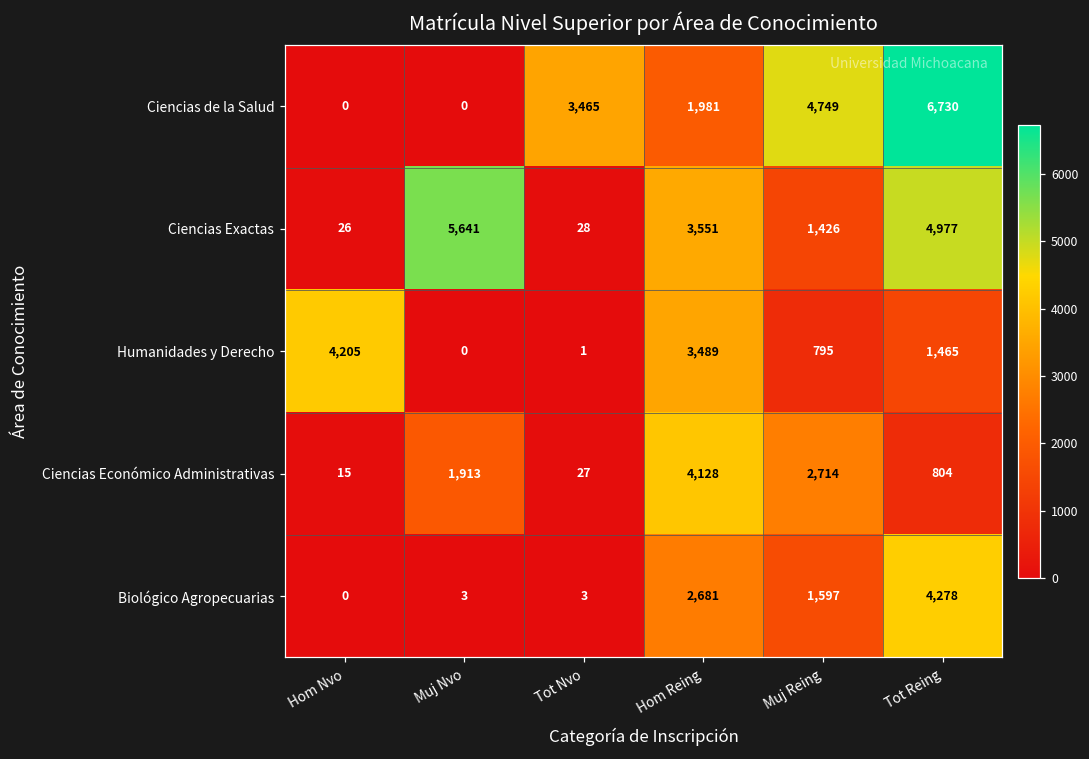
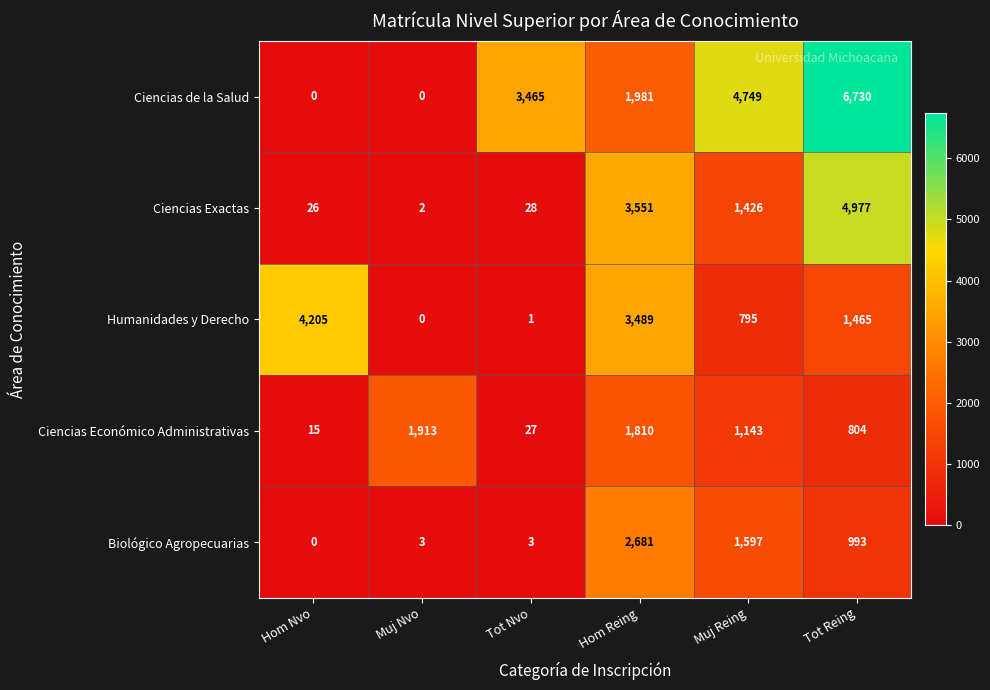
Ciencias Exactas, Muj Nvo: 5,641 -> 2
Ciencias Económico Administrativas, Hom Reing: 4,128 -> 1,810
Ciencias Económico Administrativas, Muj Reing: 2,714 -> 1,143
Biológico Agropecuarias, Tot Reing: 4,278 -> 993
